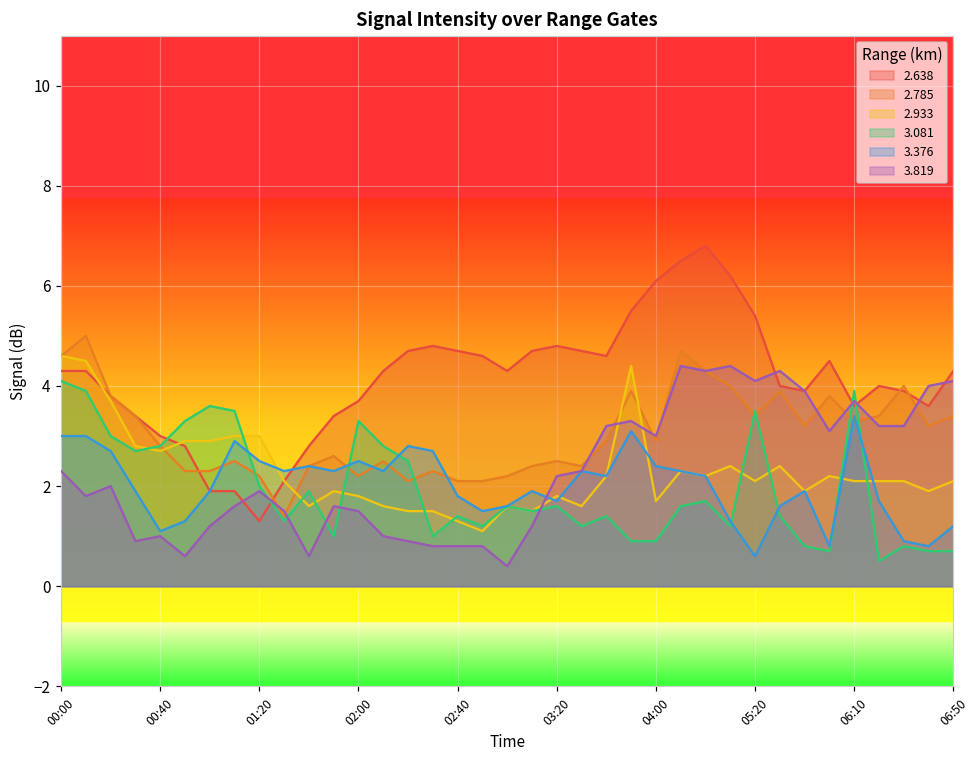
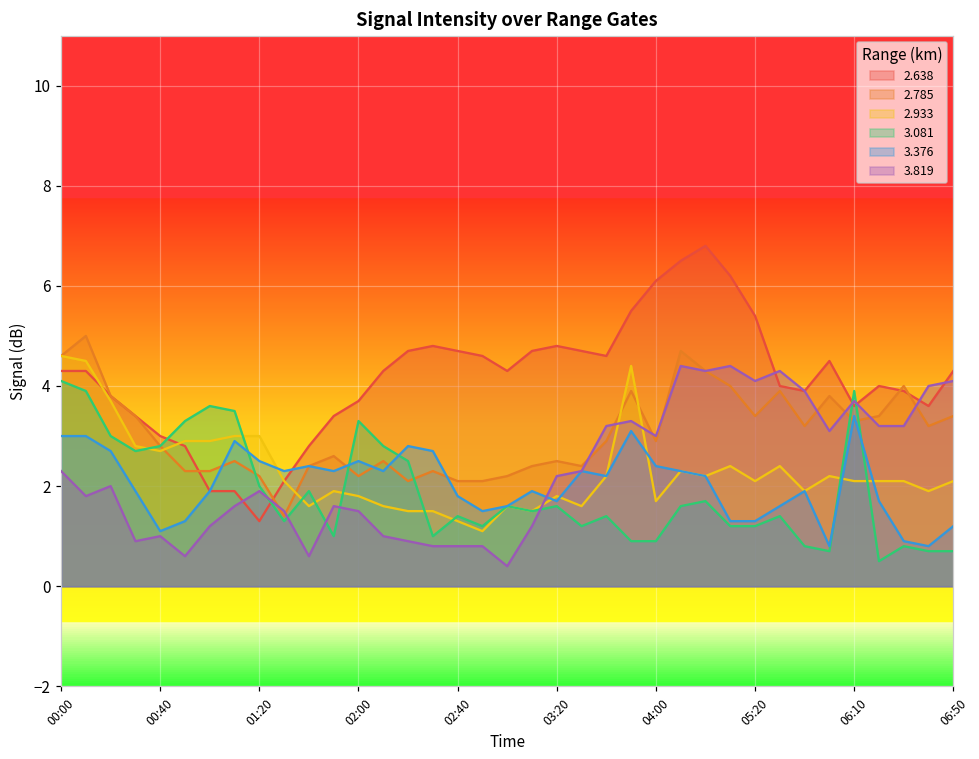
3.081, 05:20: 3.5 -> 1.2
3.376, 05:20: 0.6 -> 1.3
